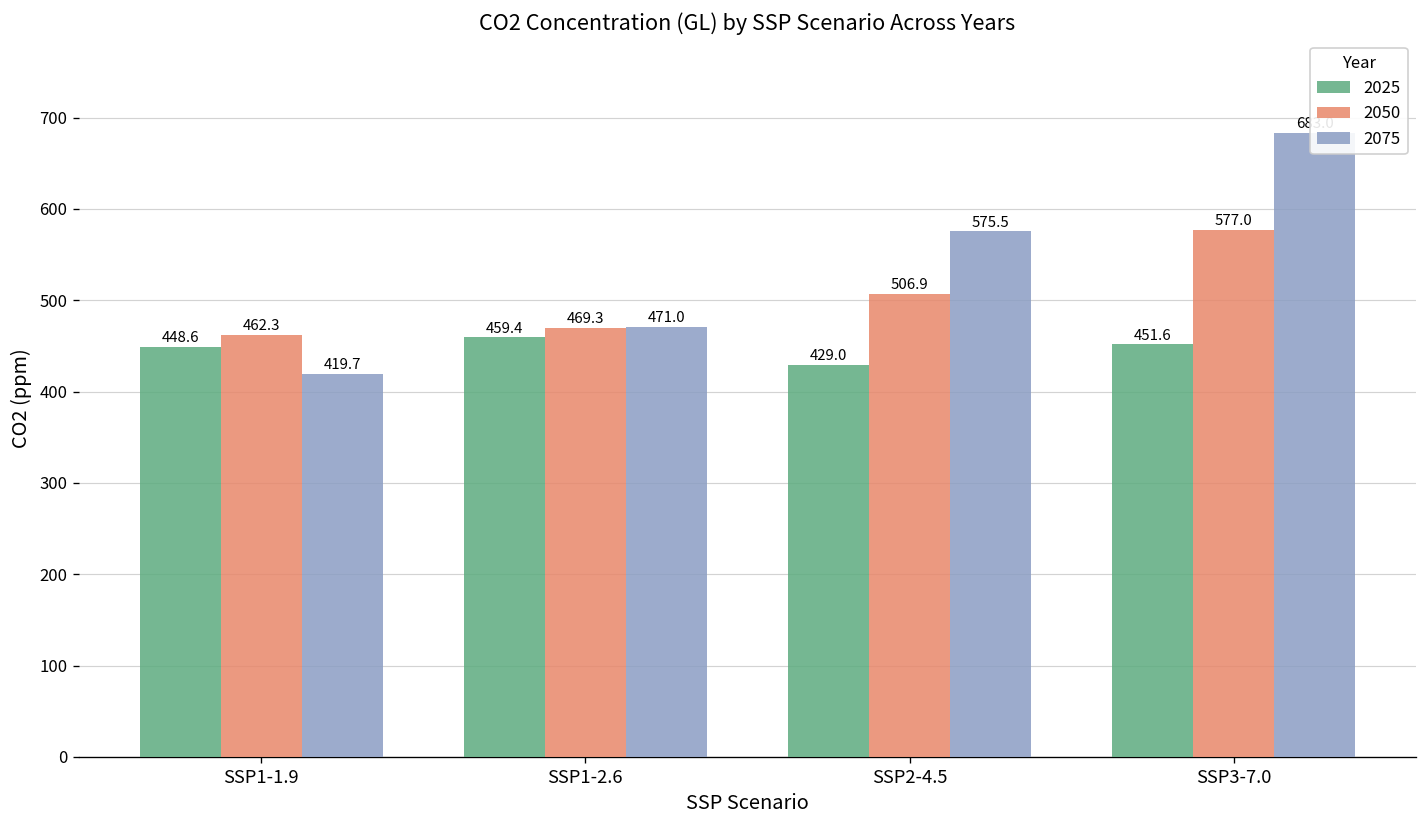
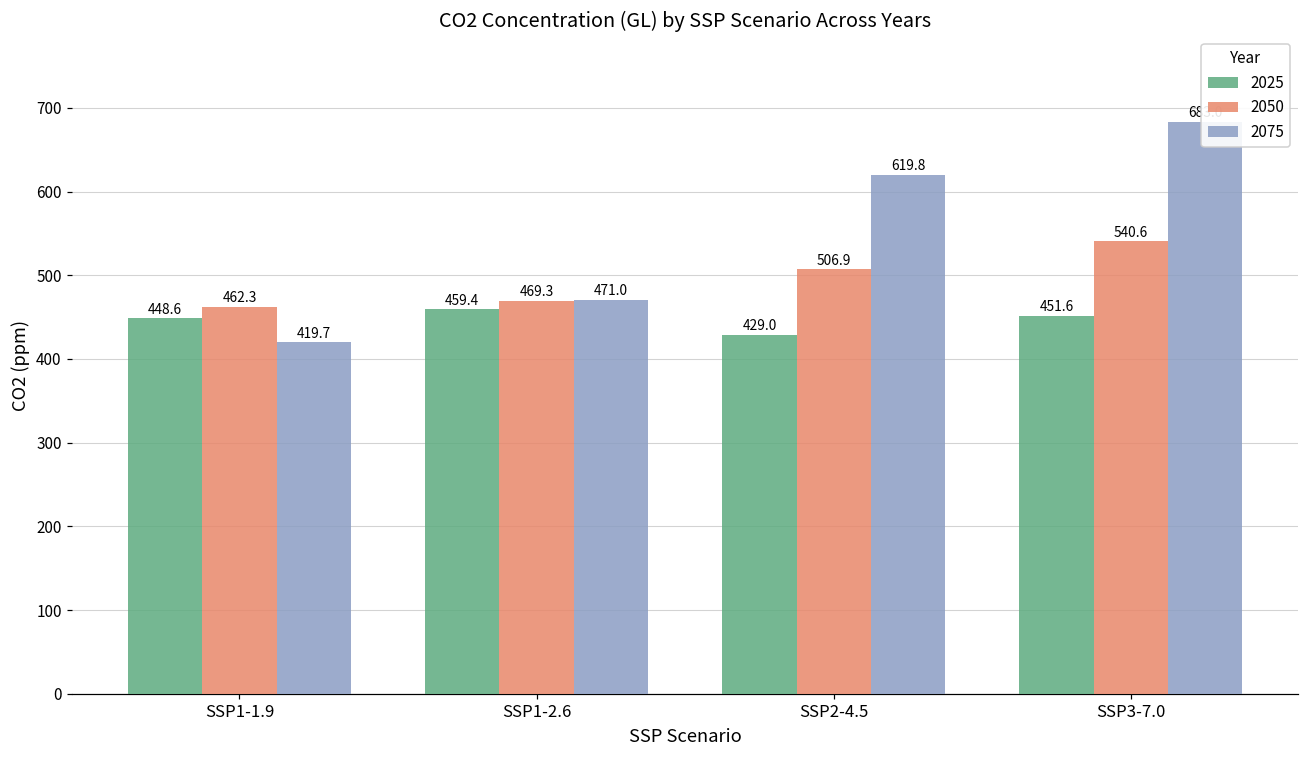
2075, SSP2-4.5: 575.5 -> 619.8
2050, SSP3-7.0: 577.0 -> 540.6
